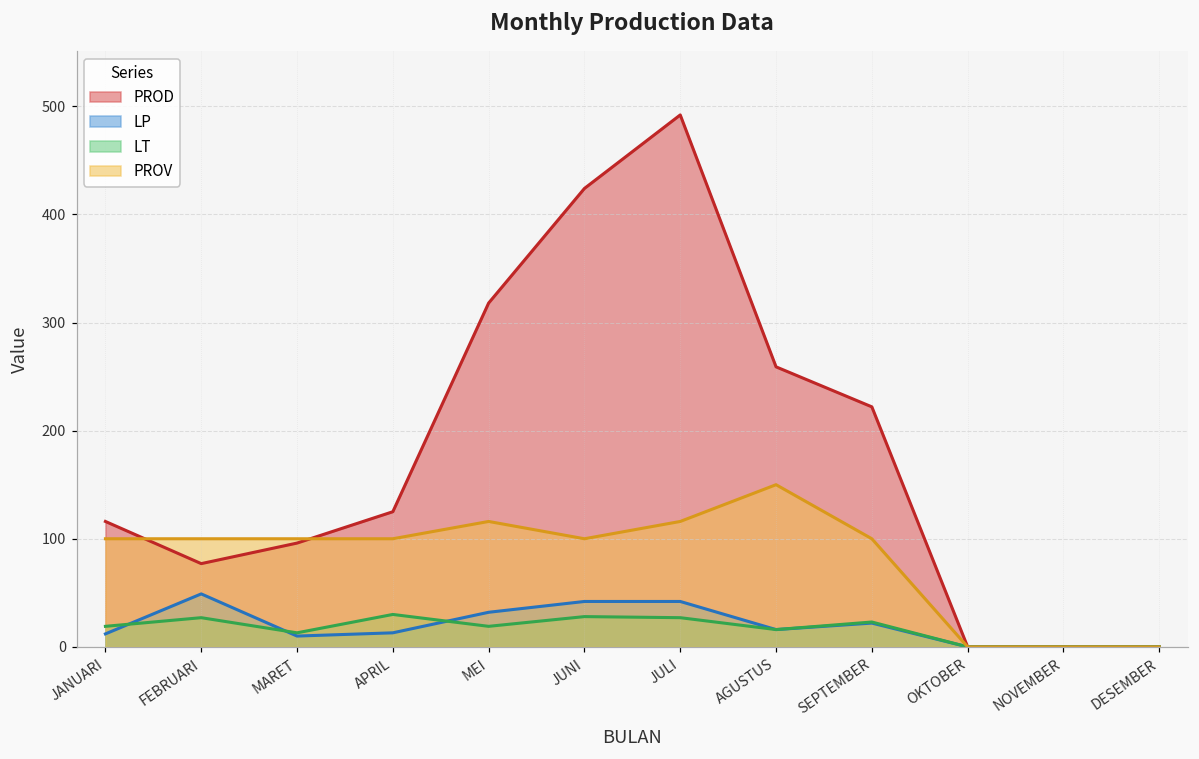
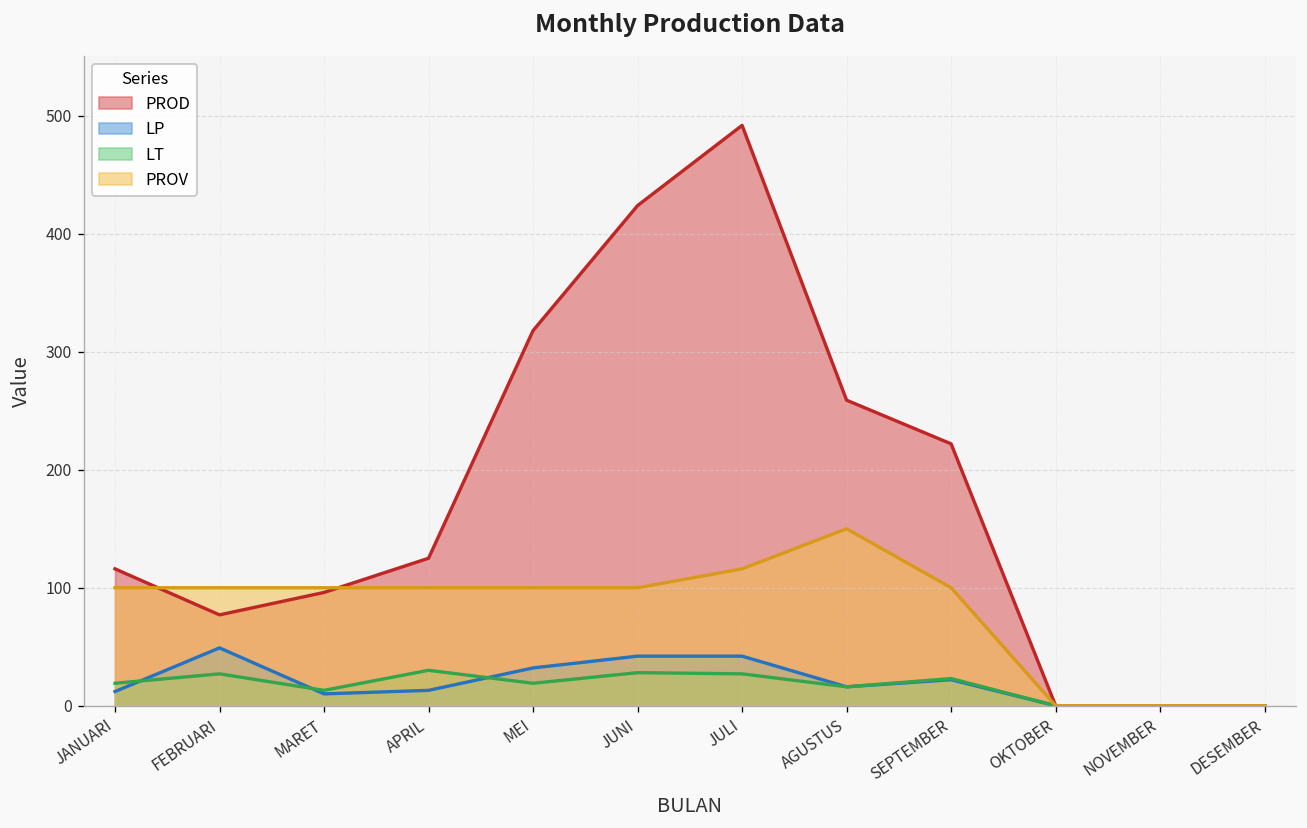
PROV, MEI: 120 -> 100
